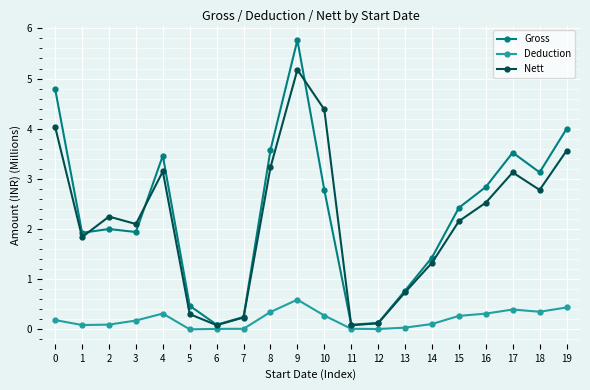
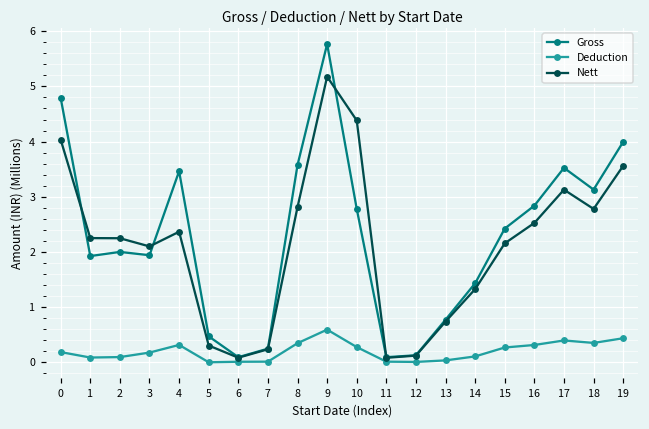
Nett, 1: 1.8 -> 2.3
Nett, 4: 3.1 -> 2.4
Nett, 8: 3.2 -> 2.8
